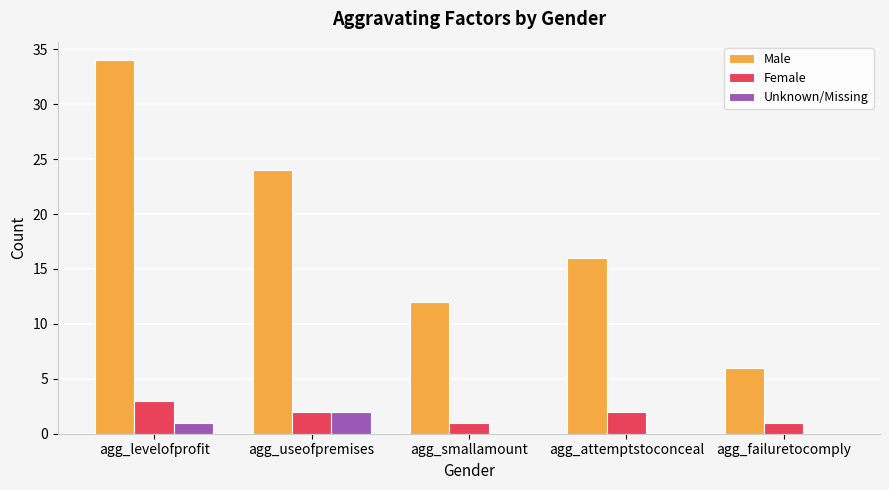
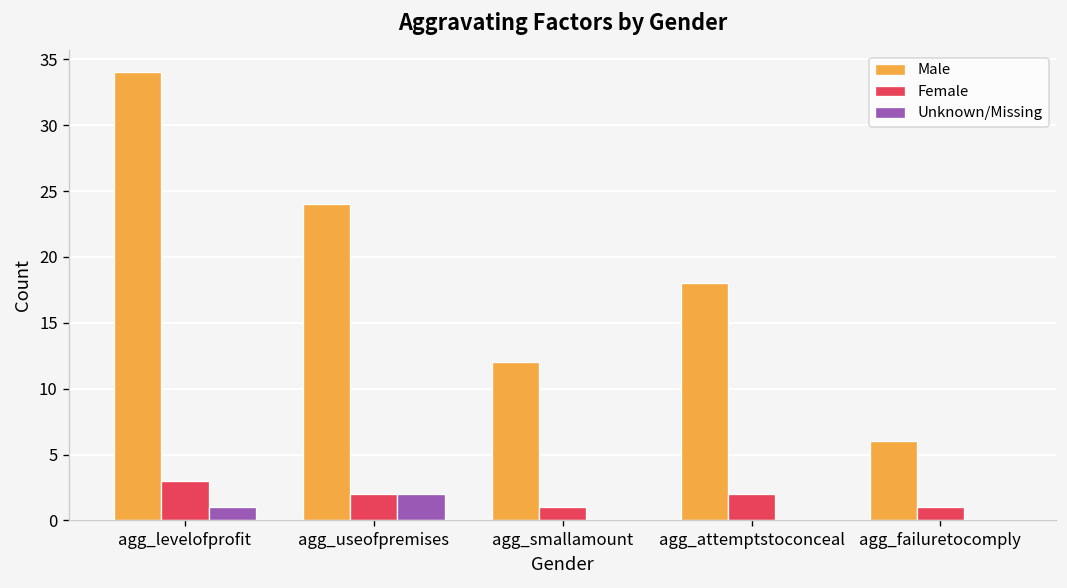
Male, agg_attemptstoconceal: 16 -> 18
